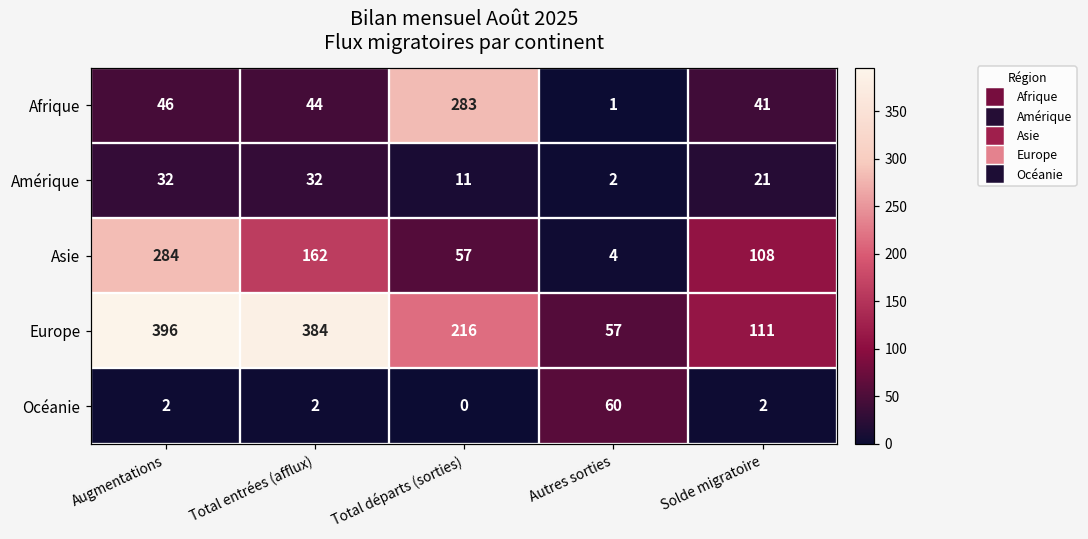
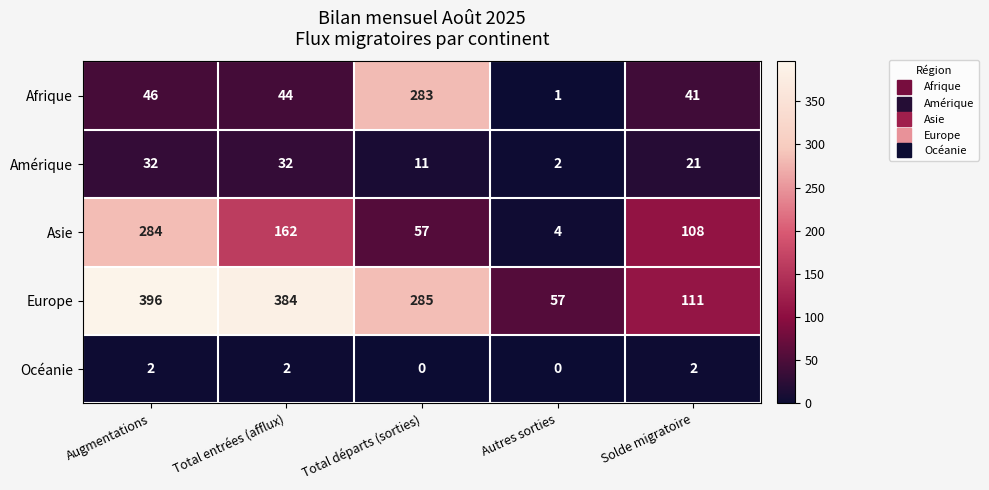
Europe, Total départs (sorties): 216 -> 285
Océanie, Autres sorties: 60 -> 0
